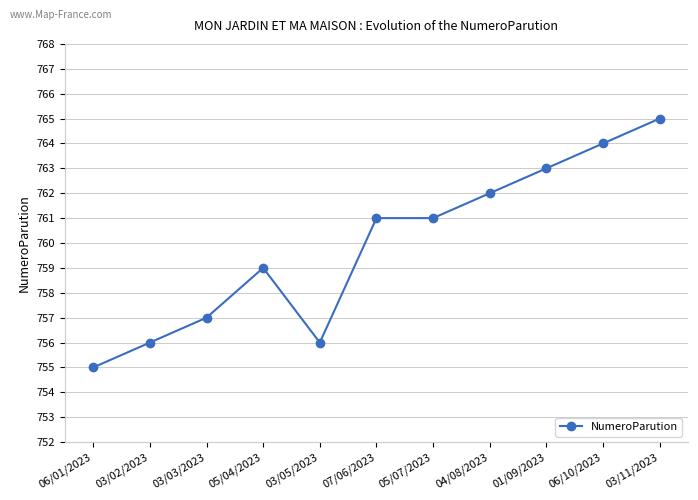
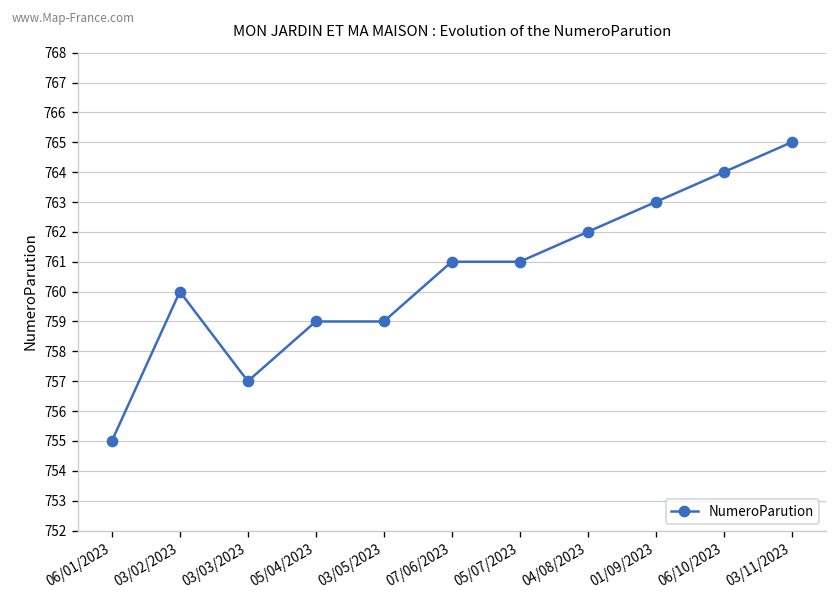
03/02/2023: 756 -> 760
03/05/2023: 756 -> 759
